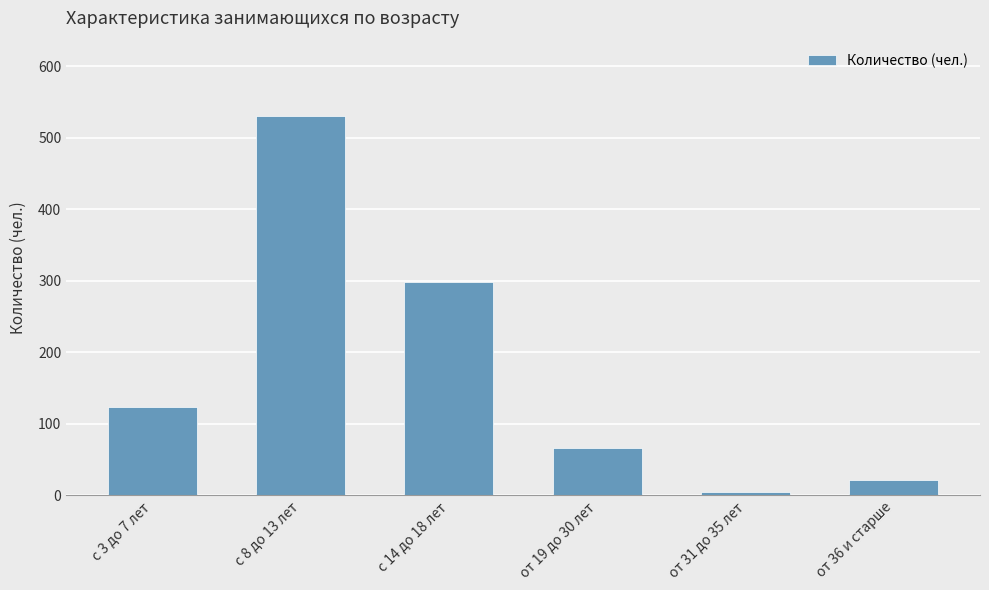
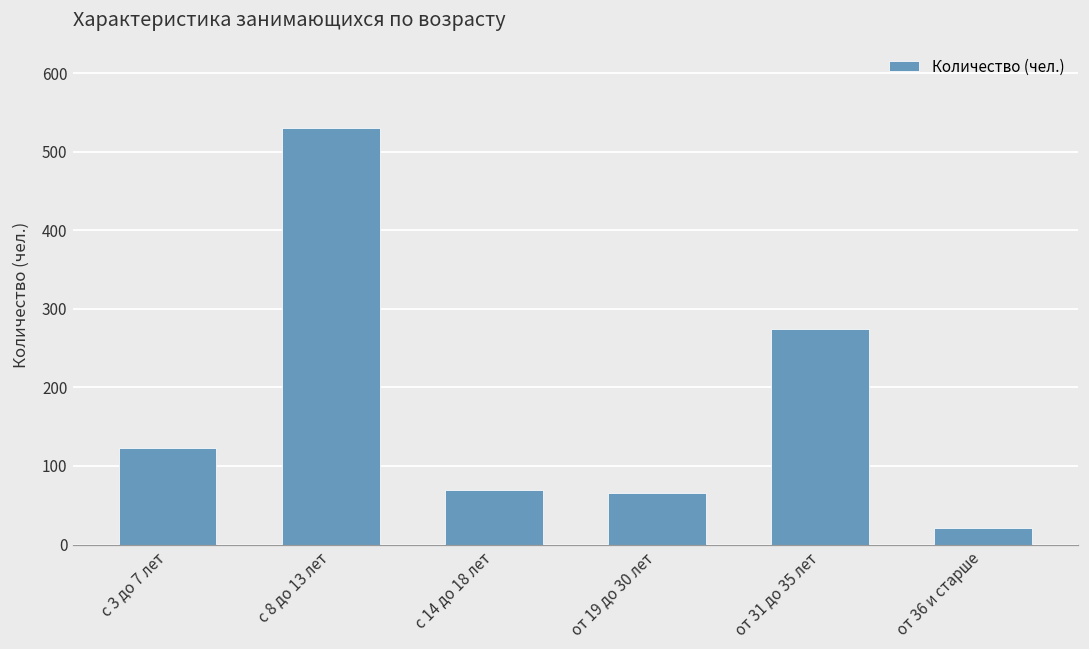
с 14 до 18 лет: 300 -> 70
от 31 до 35 лет: 0 -> 270
